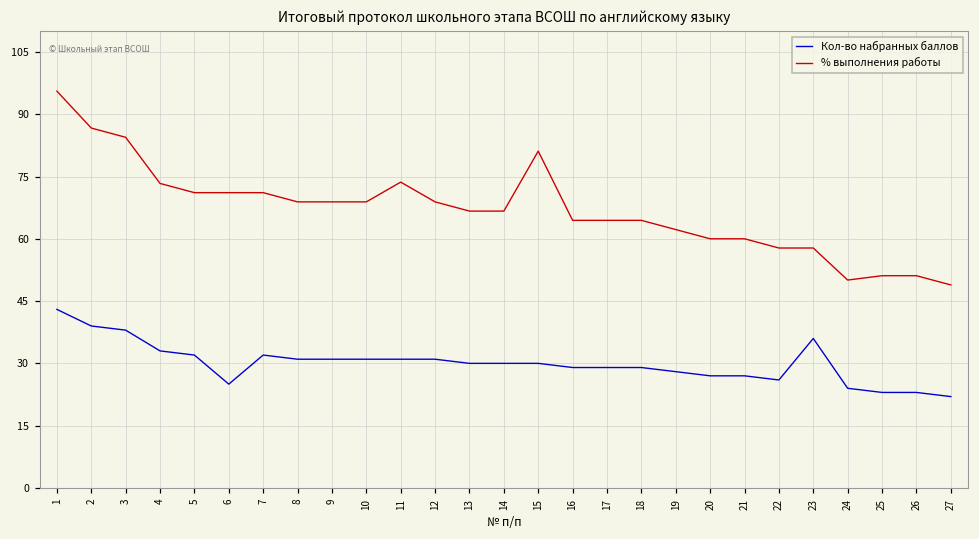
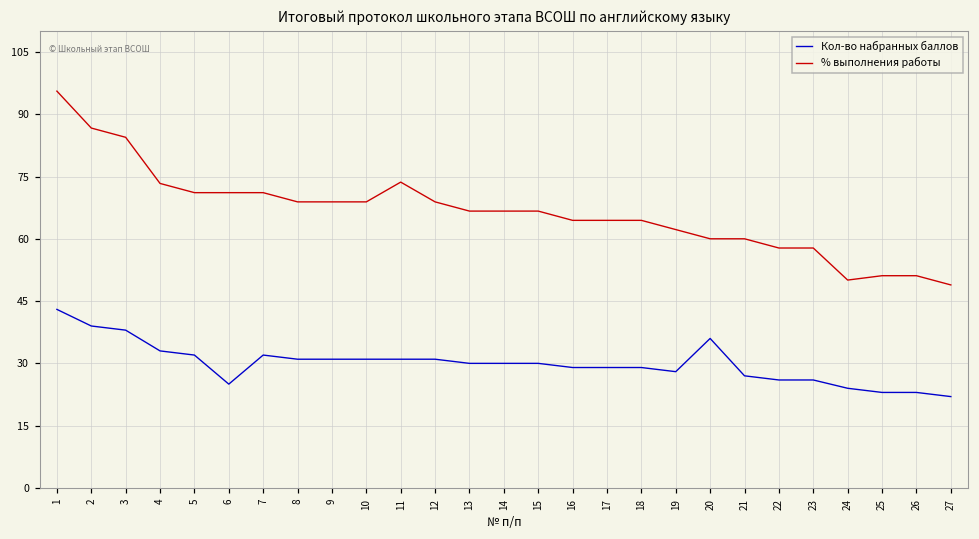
% выполнения работы, 15: 81 -> 67
Кол-во набранных баллов, 20: 27 -> 36
Кол-во набранных баллов, 23: 36 -> 26
